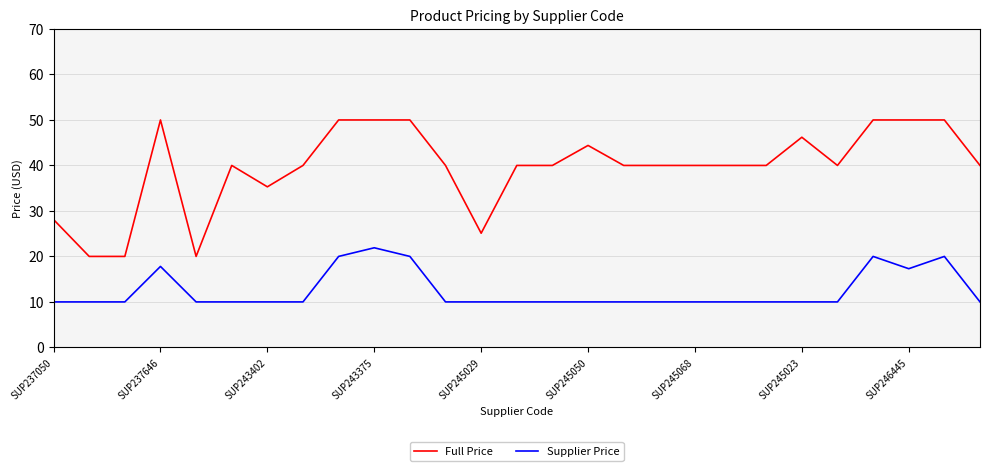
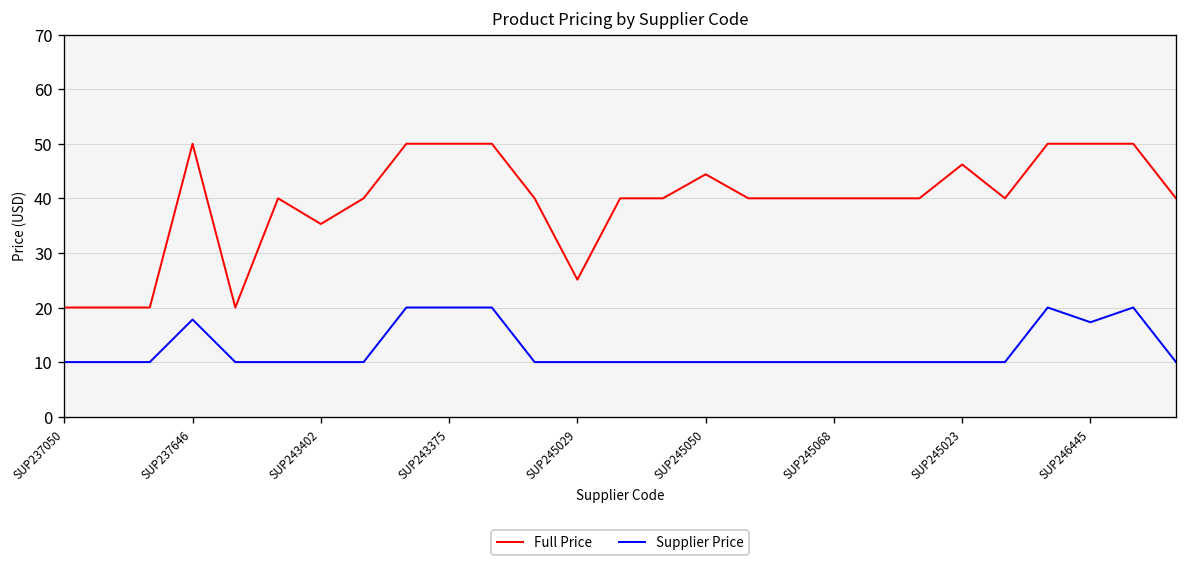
Full Price, SUP237050: 28 -> 20
Supplier Price, SUP243375: 22 -> 20
